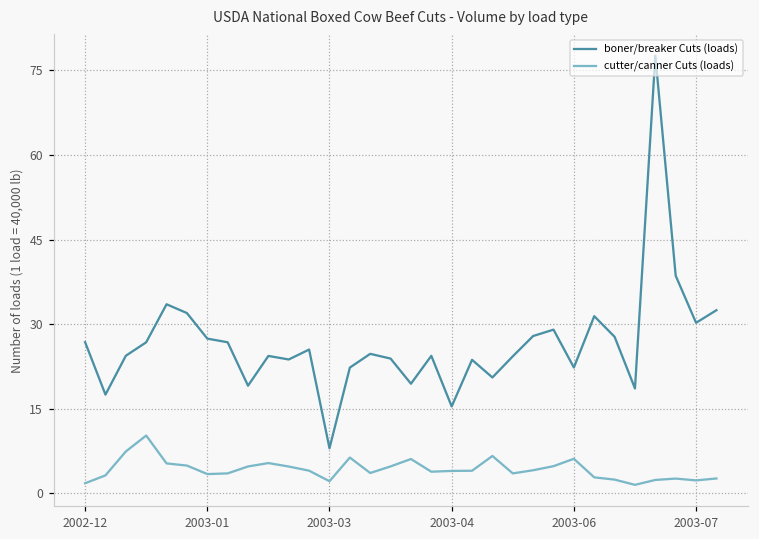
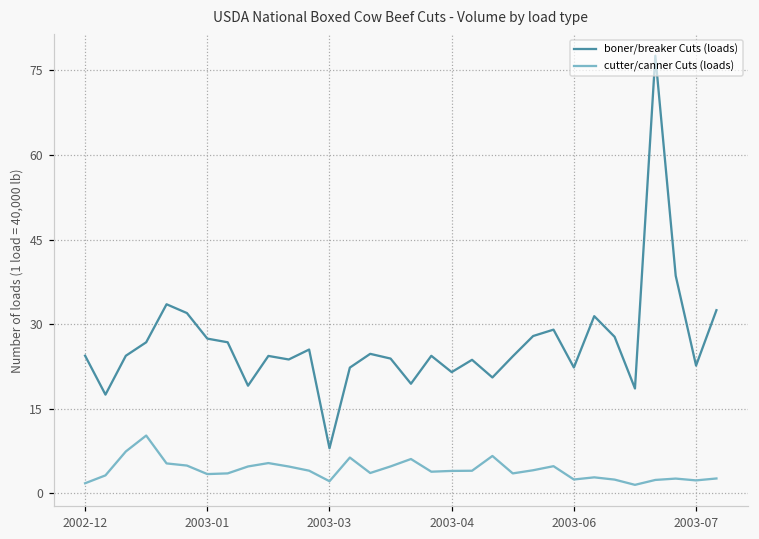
boner/breaker Cuts (loads), 2002-12: 27 -> 24
boner/breaker Cuts (loads), 2003-04: 15 -> 22
cutter/canner Cuts (loads), 2003-06: 6 -> 2
boner/breaker Cuts (loads), 2003-07: 30 -> 23
